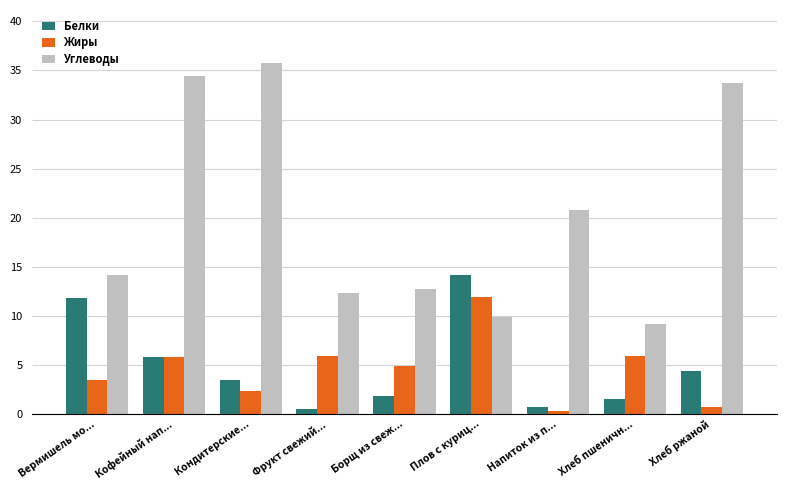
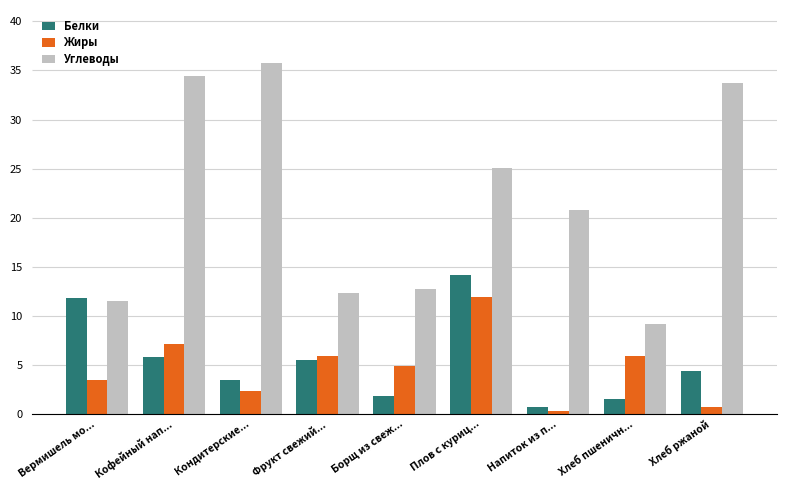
Углеводы, Вермишель мо...: 14 -> 11
Жиры, Кофейный нап...: 6 -> 7
Белки, Фрукт свежий...: 0 -> 6
Углеводы, Плов с куриц...: 10 -> 25
